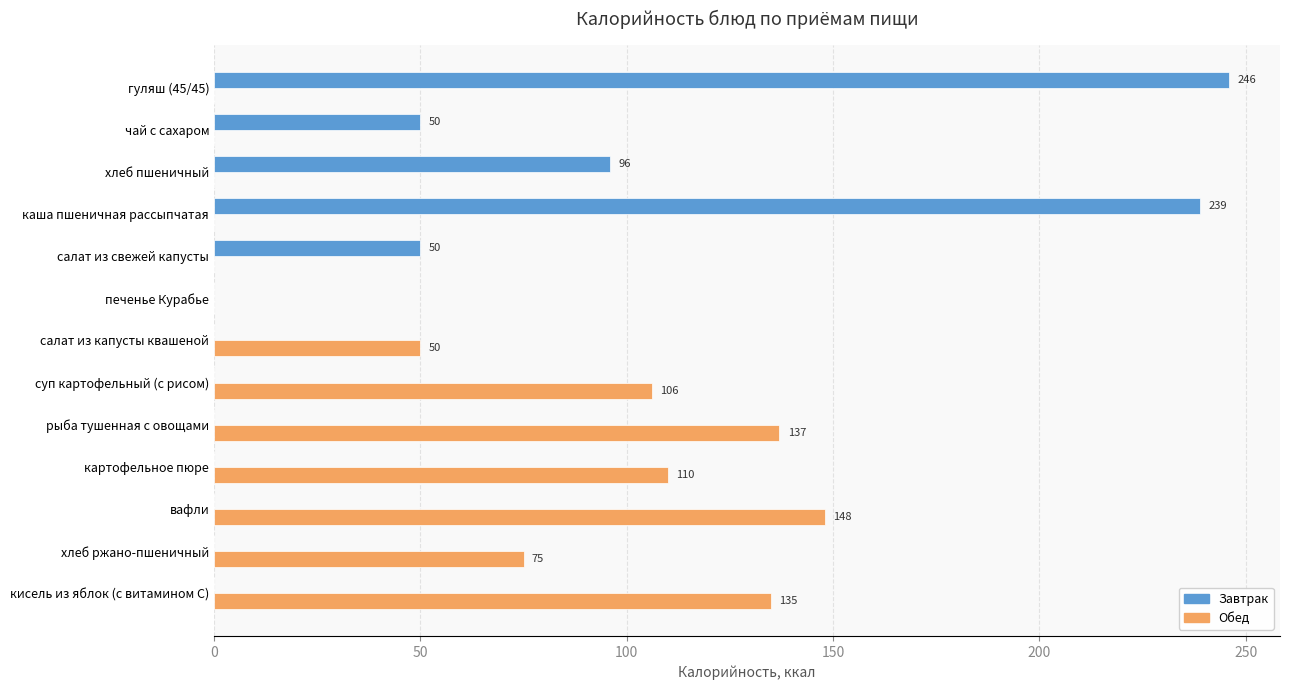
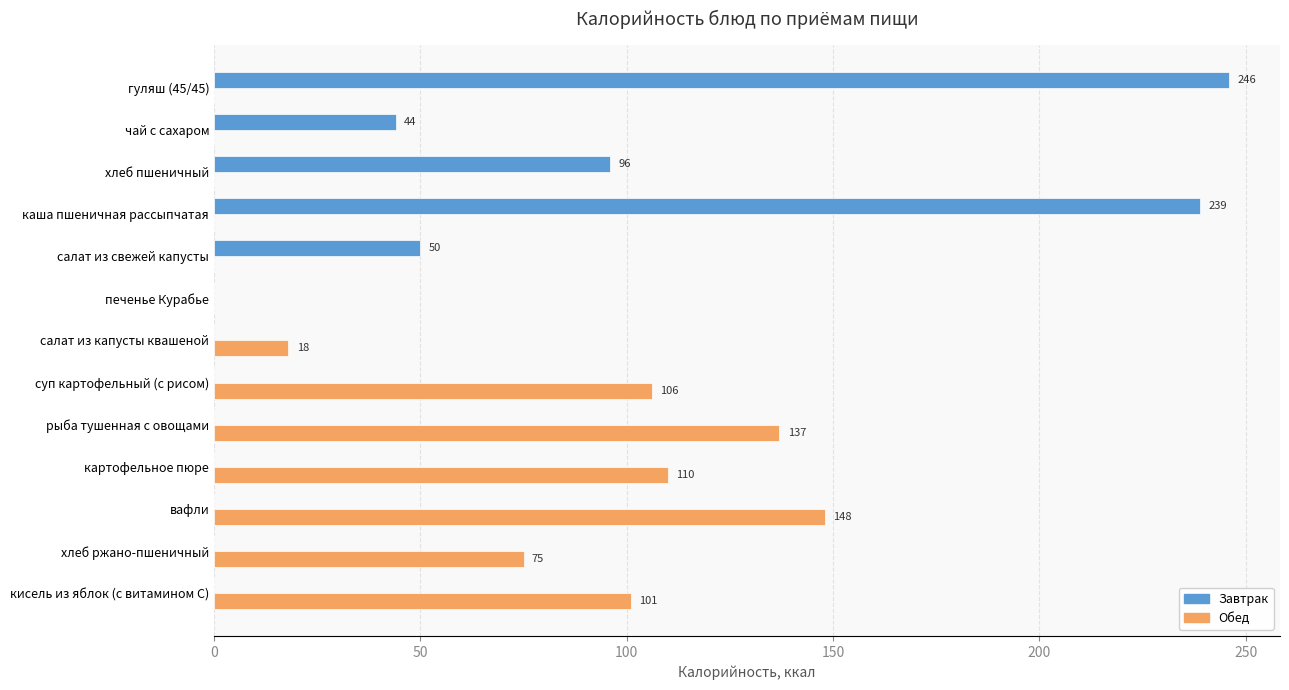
Завтрак, чай с сахаром: 50 -> 44
Обед, салат из капусты квашеной: 50 -> 18
Обед, кисель из яблок (с витамином С): 135 -> 101
